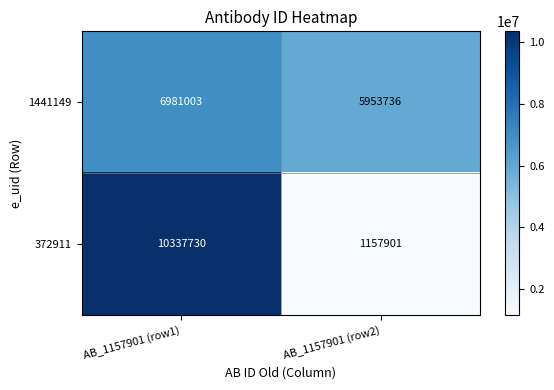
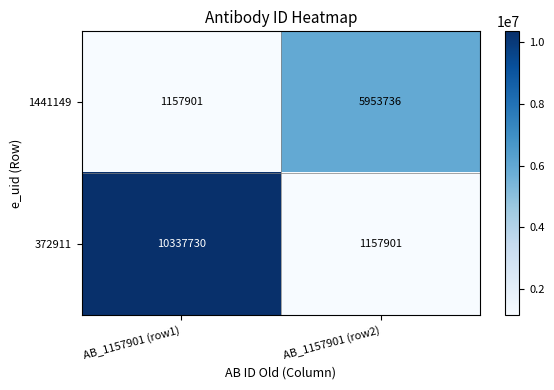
1441149, AB_1157901 (row1): 6981003 -> 1157901
